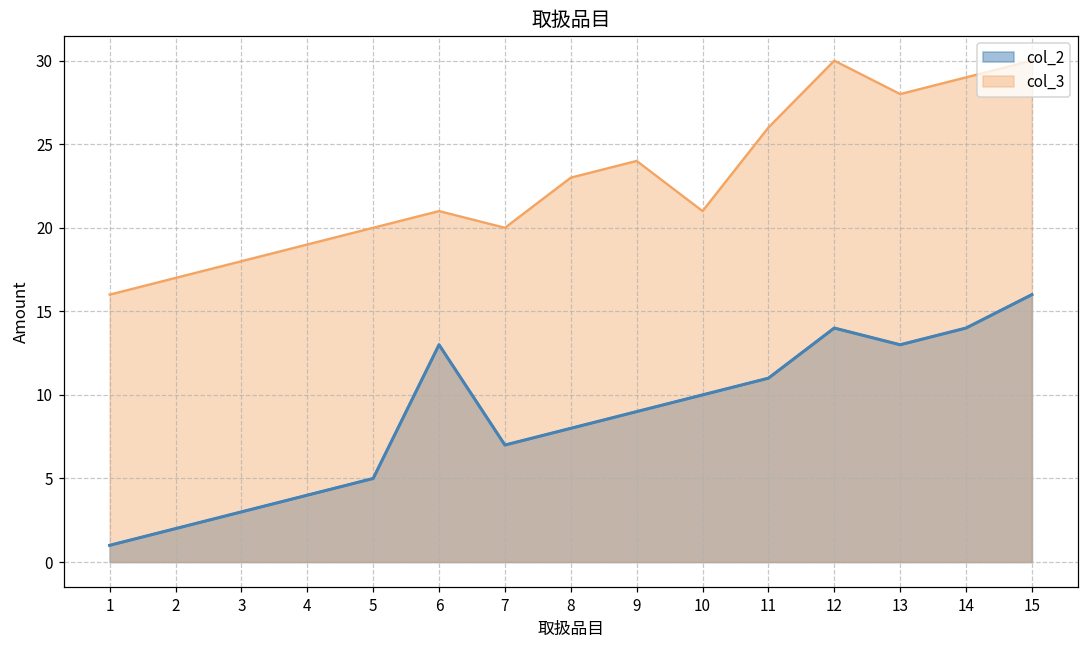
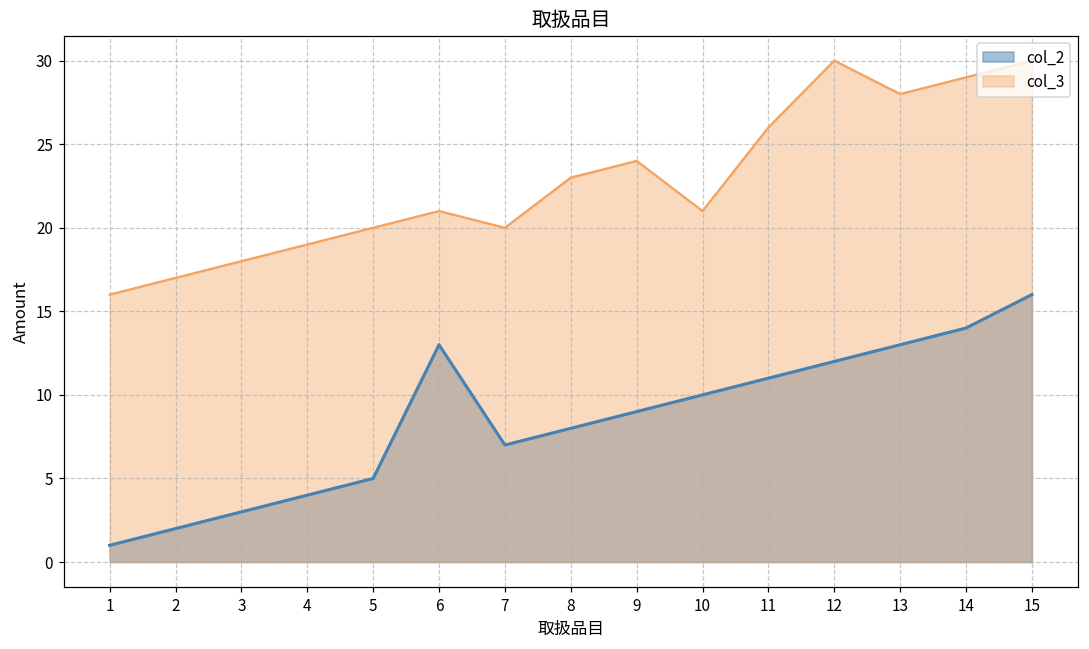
col_2, 12: 14 -> 12
